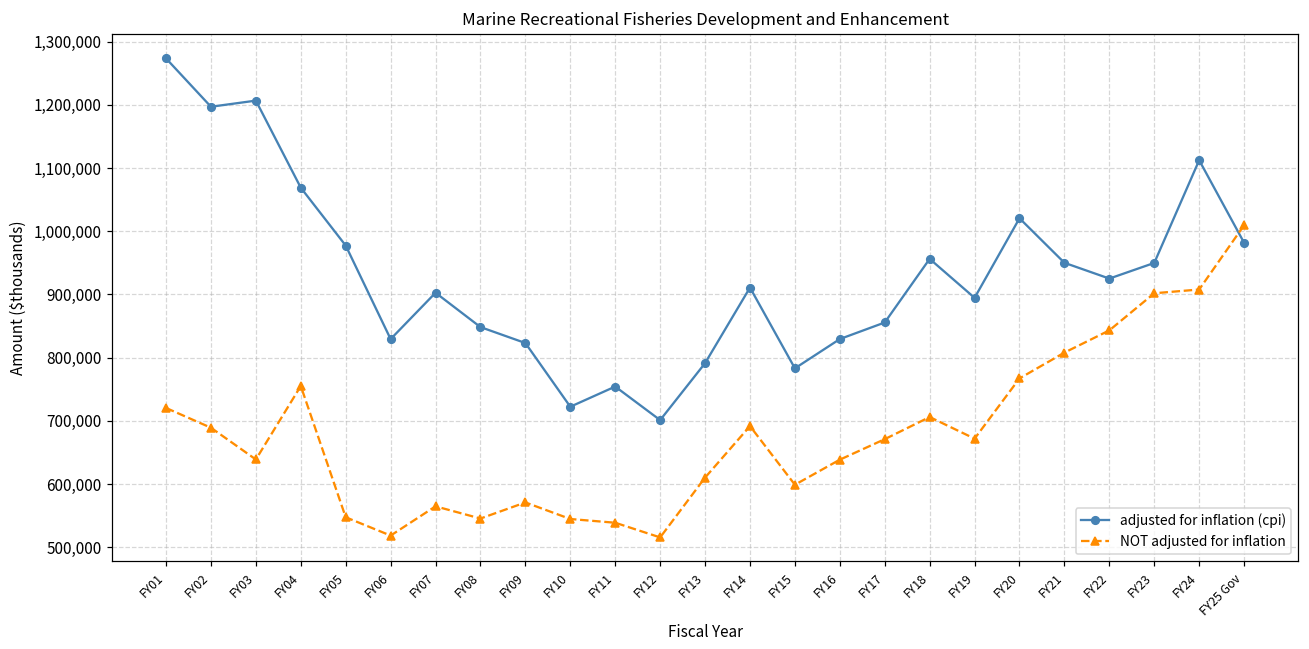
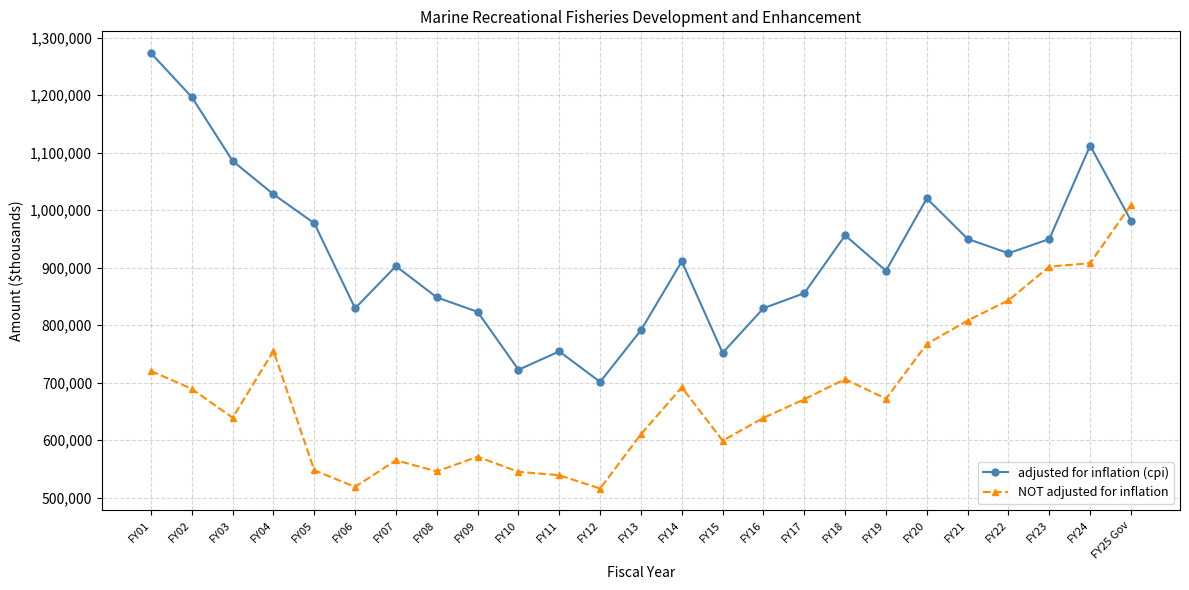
adjusted for inflation (cpi), FY03: 1,210,000 -> 1,090,000
adjusted for inflation (cpi), FY04: 1,070,000 -> 1,030,000
adjusted for inflation (cpi), FY15: 780,000 -> 750,000
